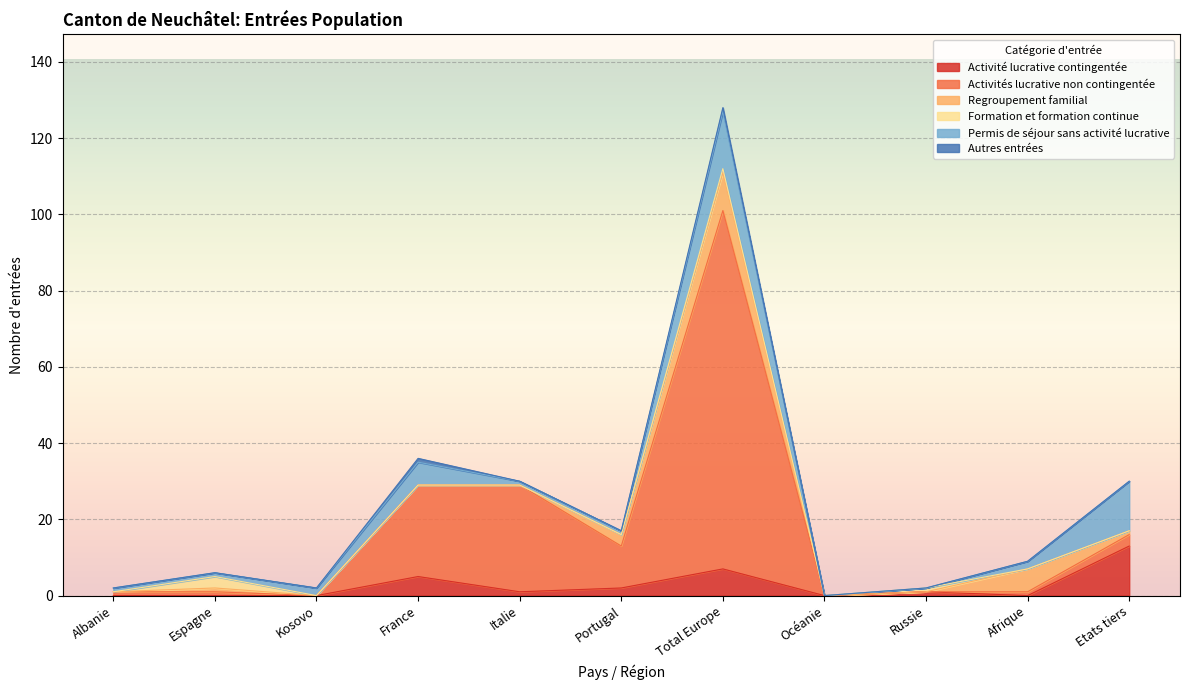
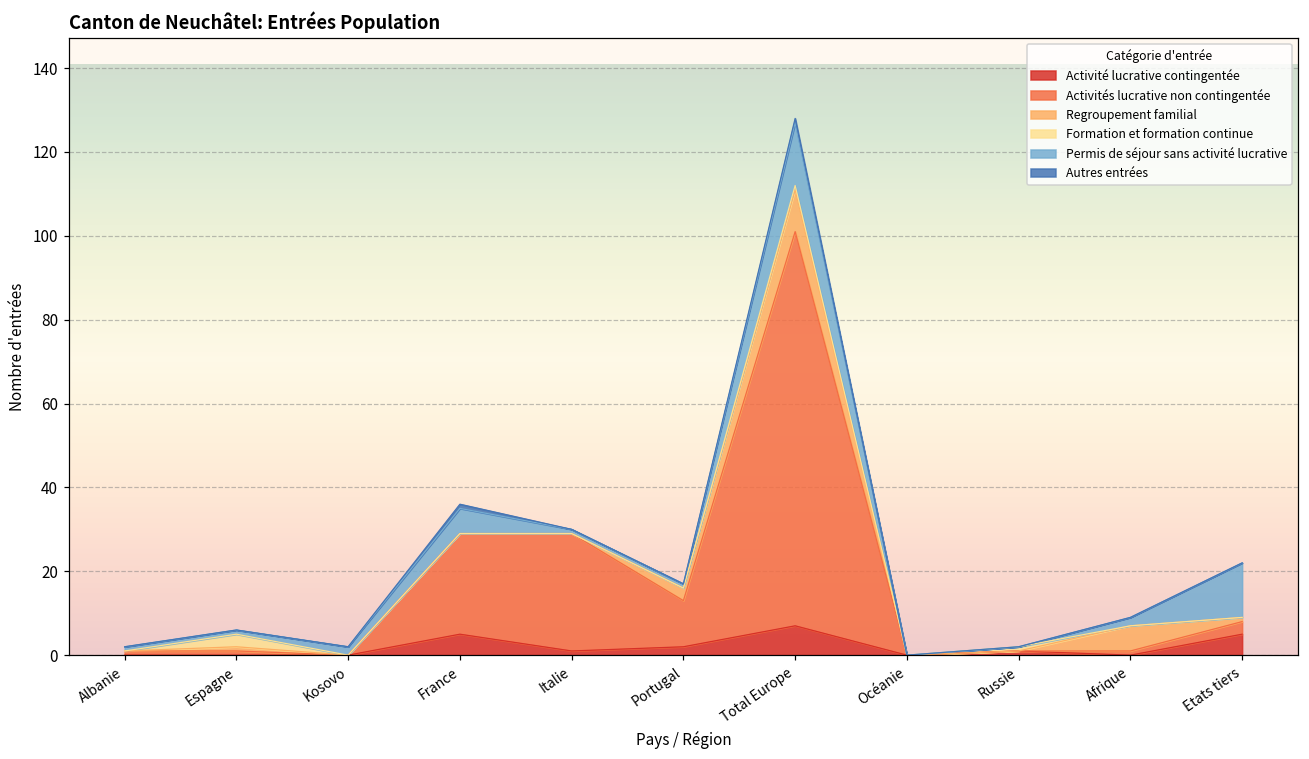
Activité lucrative contingentée, Etats tiers: 13 -> 5
